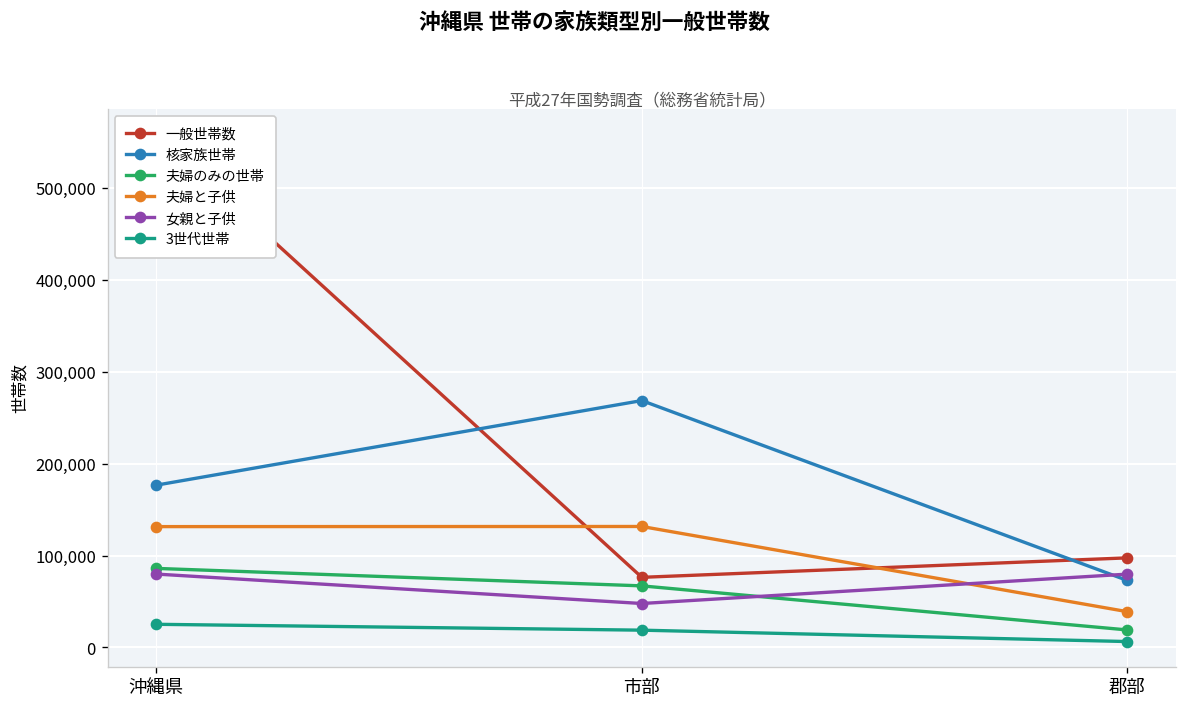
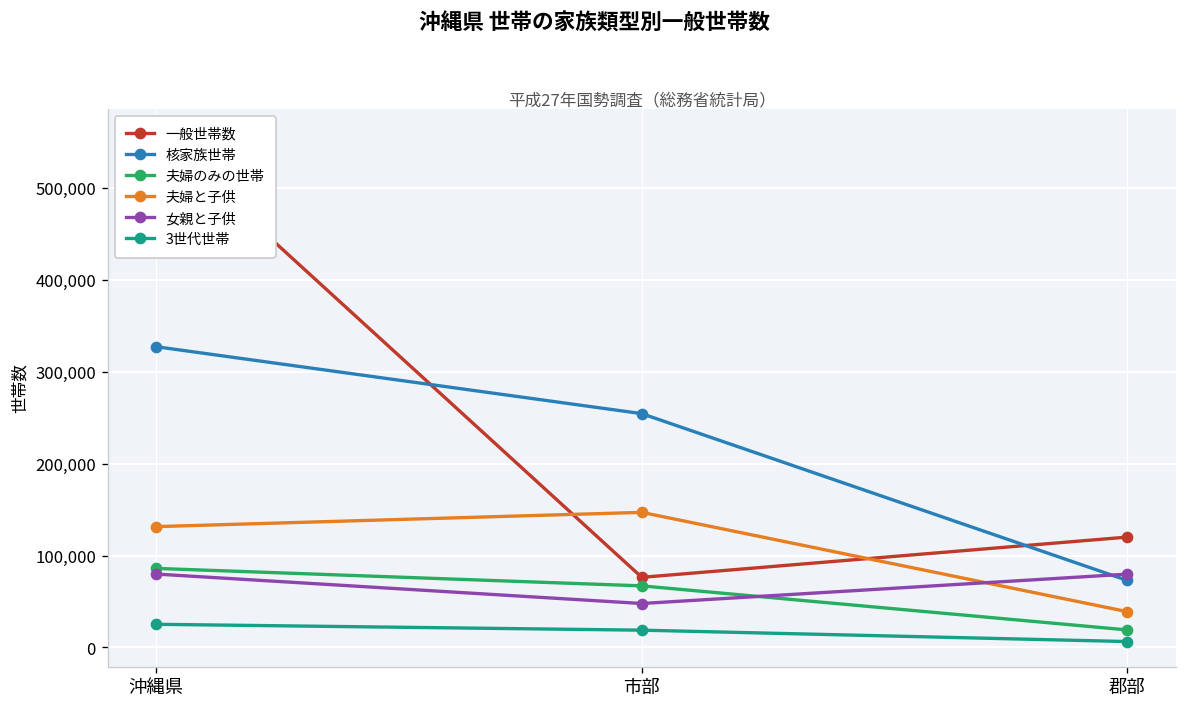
核家族世帯, 沖縄県: 180,000 -> 330,000
核家族世帯, 市部: 270,000 -> 250,000
夫婦と子供, 市部: 130,000 -> 150,000
一般世帯数, 郡部: 100,000 -> 120,000
